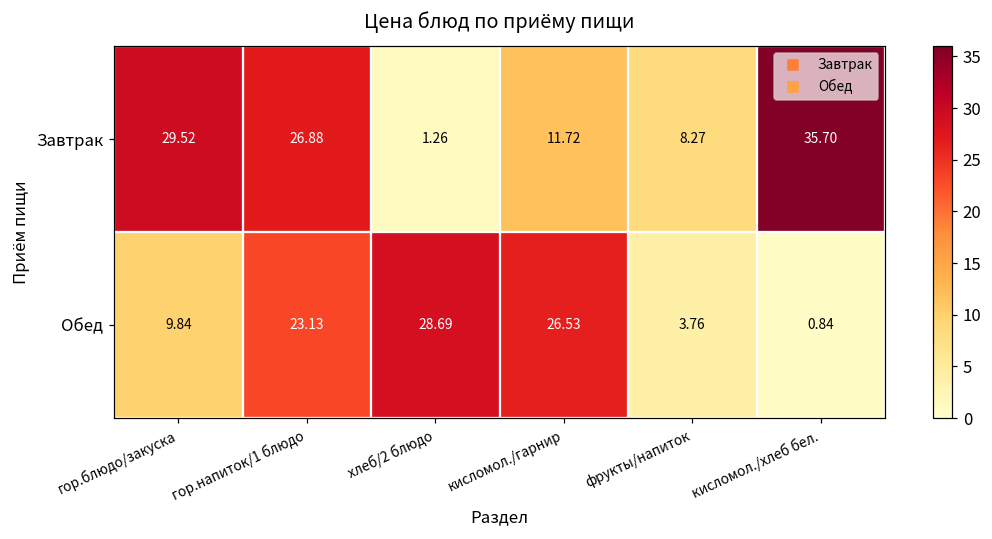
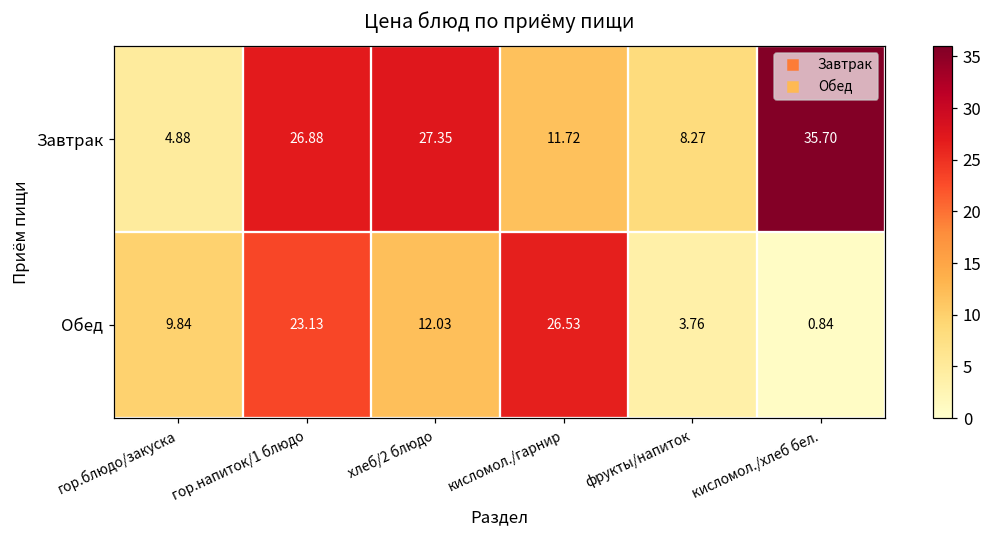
Завтрак, гор.блюдо/закуска: 29.52 -> 4.88
Завтрак, хлеб/2 блюдо: 1.26 -> 27.35
Обед, хлеб/2 блюдо: 28.69 -> 12.03
